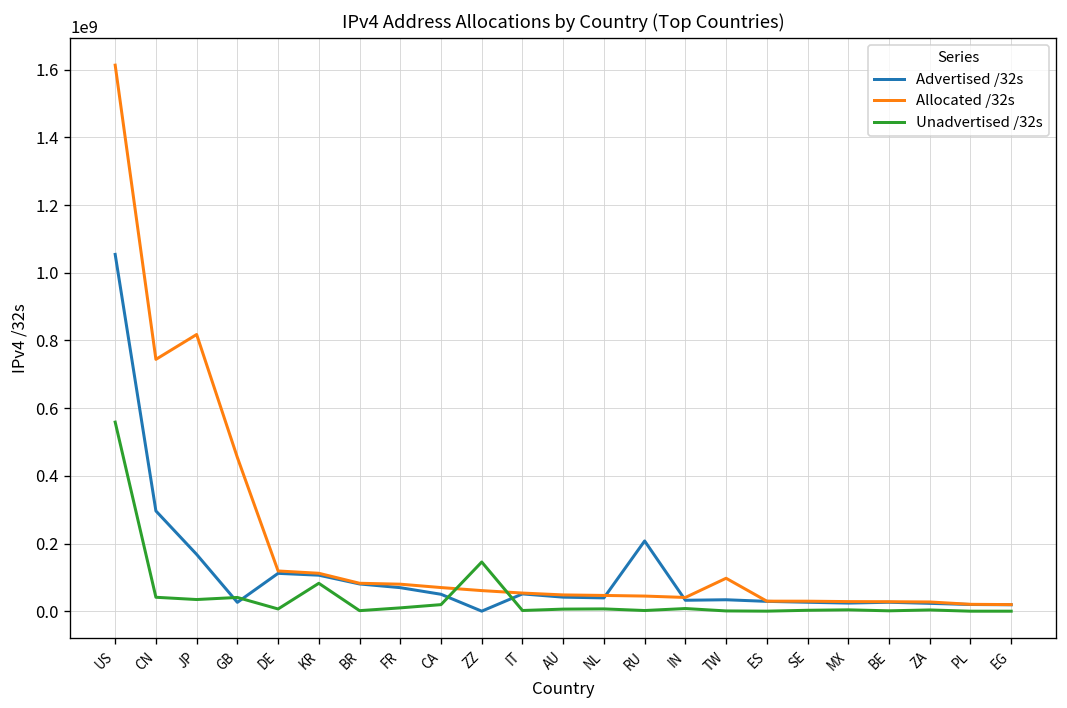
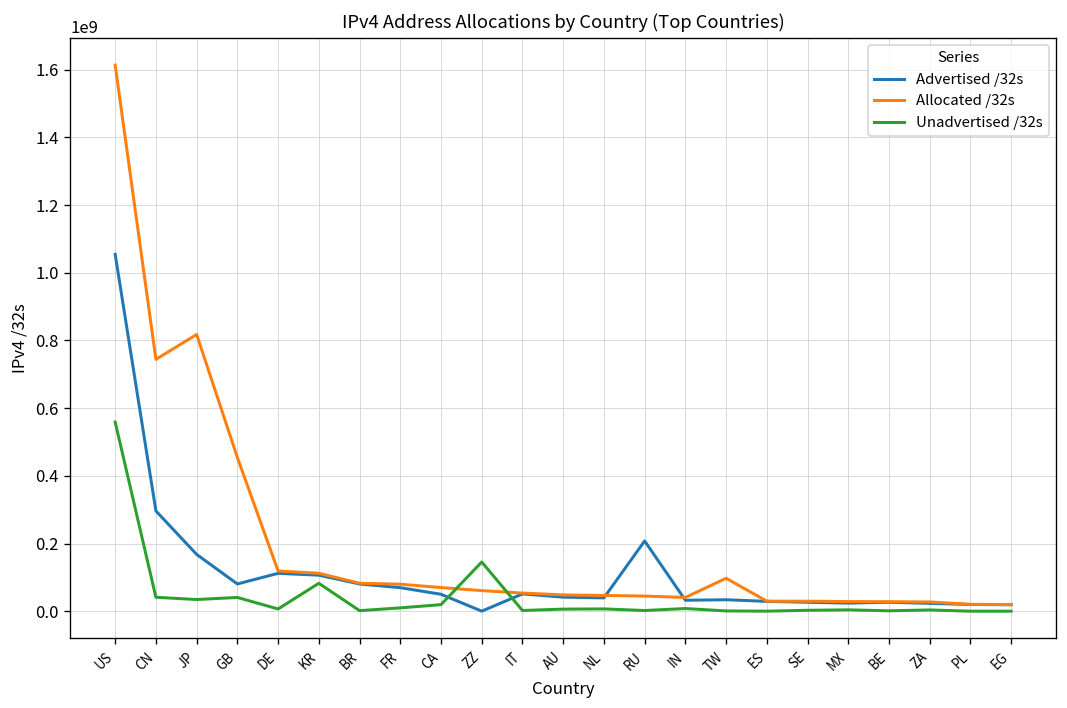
Advertised /32s, GB: 30000000 -> 80000000
